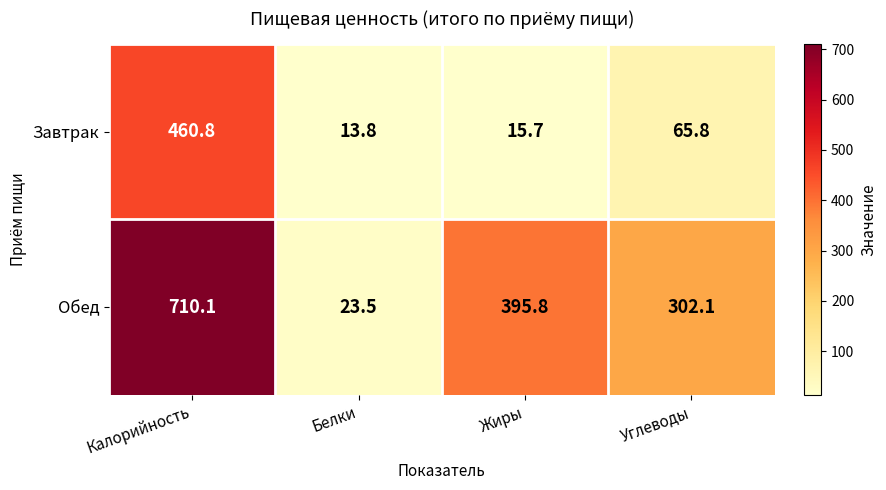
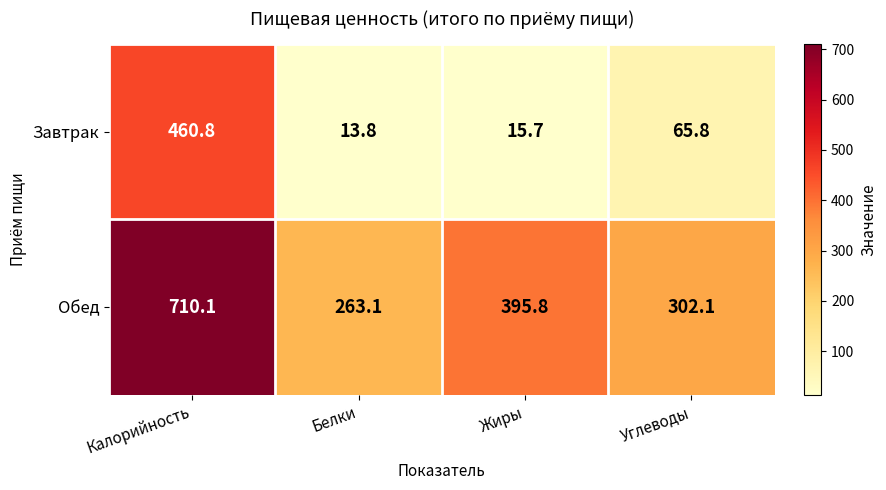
Обед, Белки: 23.5 -> 263.1
